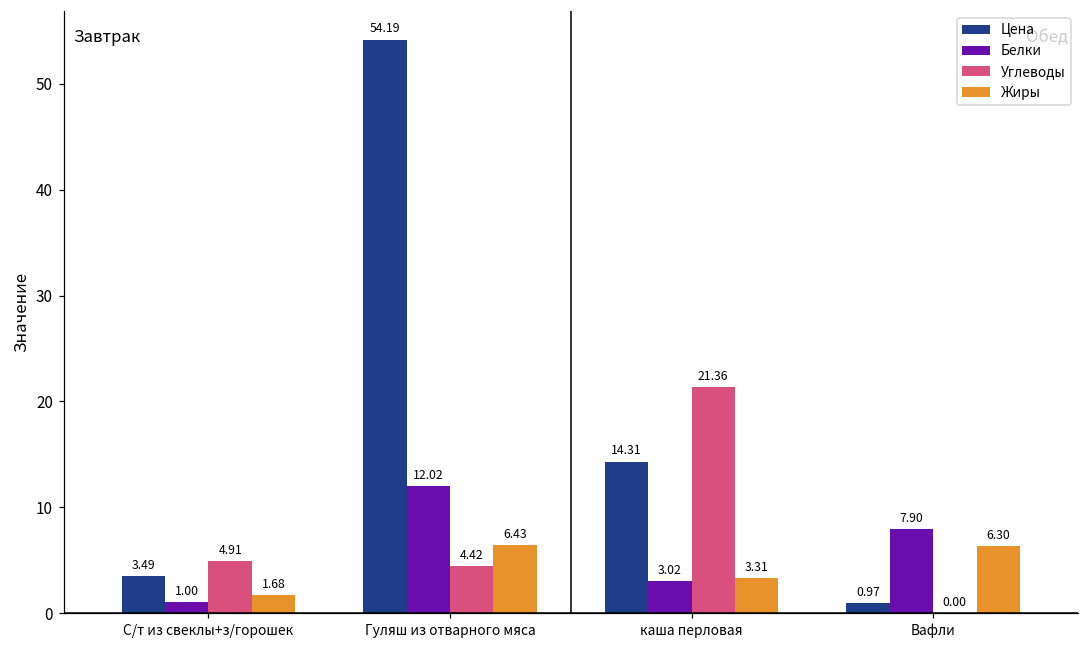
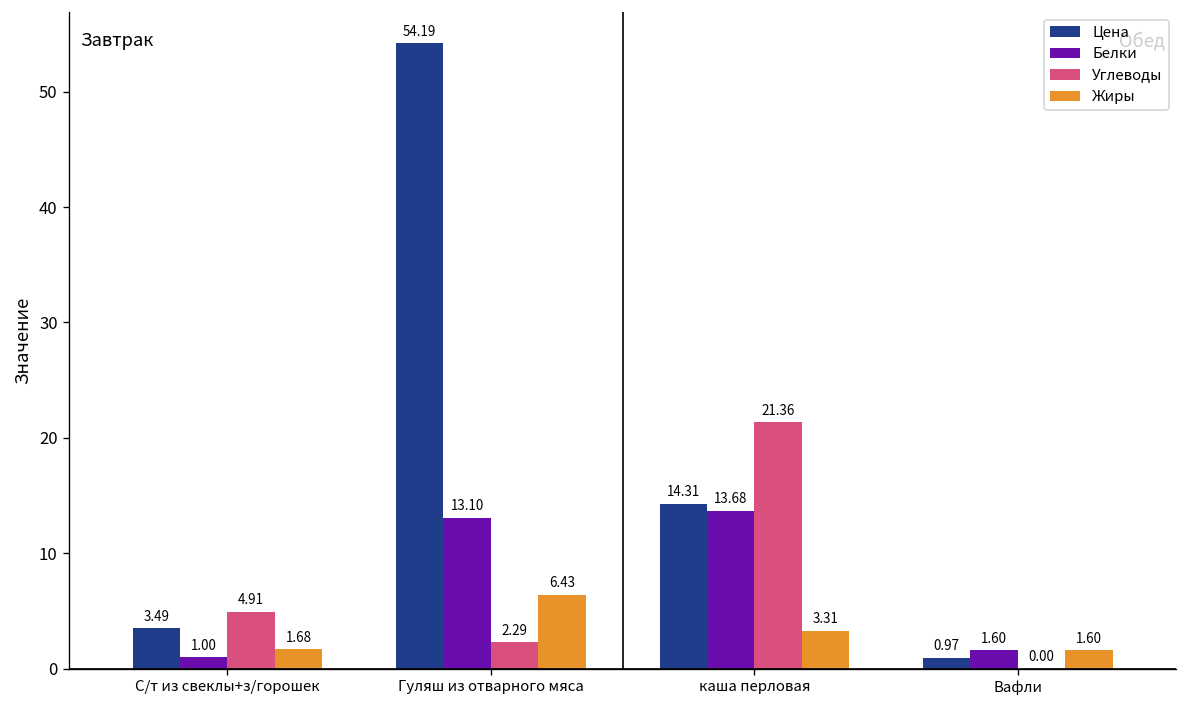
Белки, Гуляш из отварного мяса: 12.02 -> 13.10
Углеводы, Гуляш из отварного мяса: 4.42 -> 2.29
Белки, каша перловая: 3.02 -> 13.68
Белки, Вафли: 7.90 -> 1.60
Жиры, Вафли: 6.30 -> 1.60
